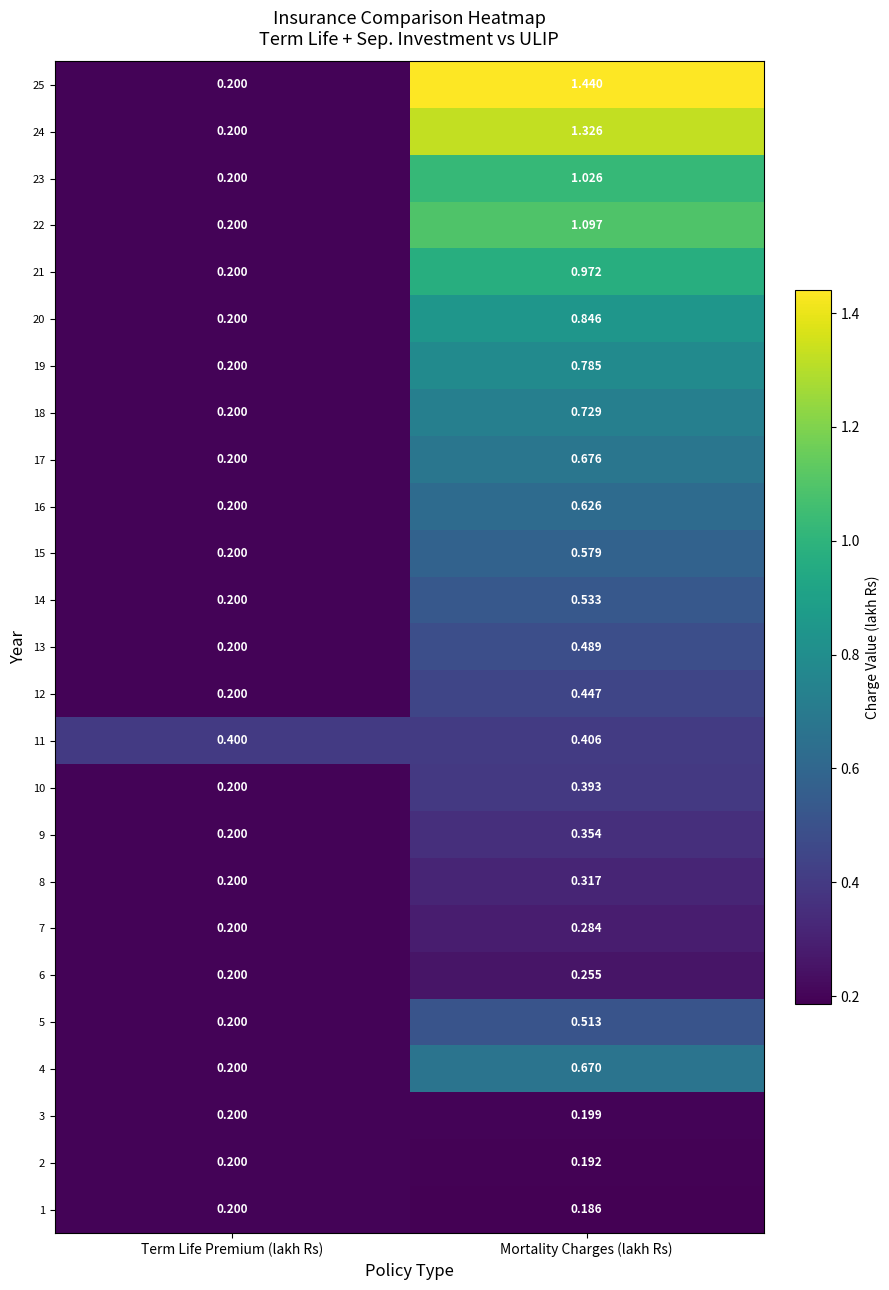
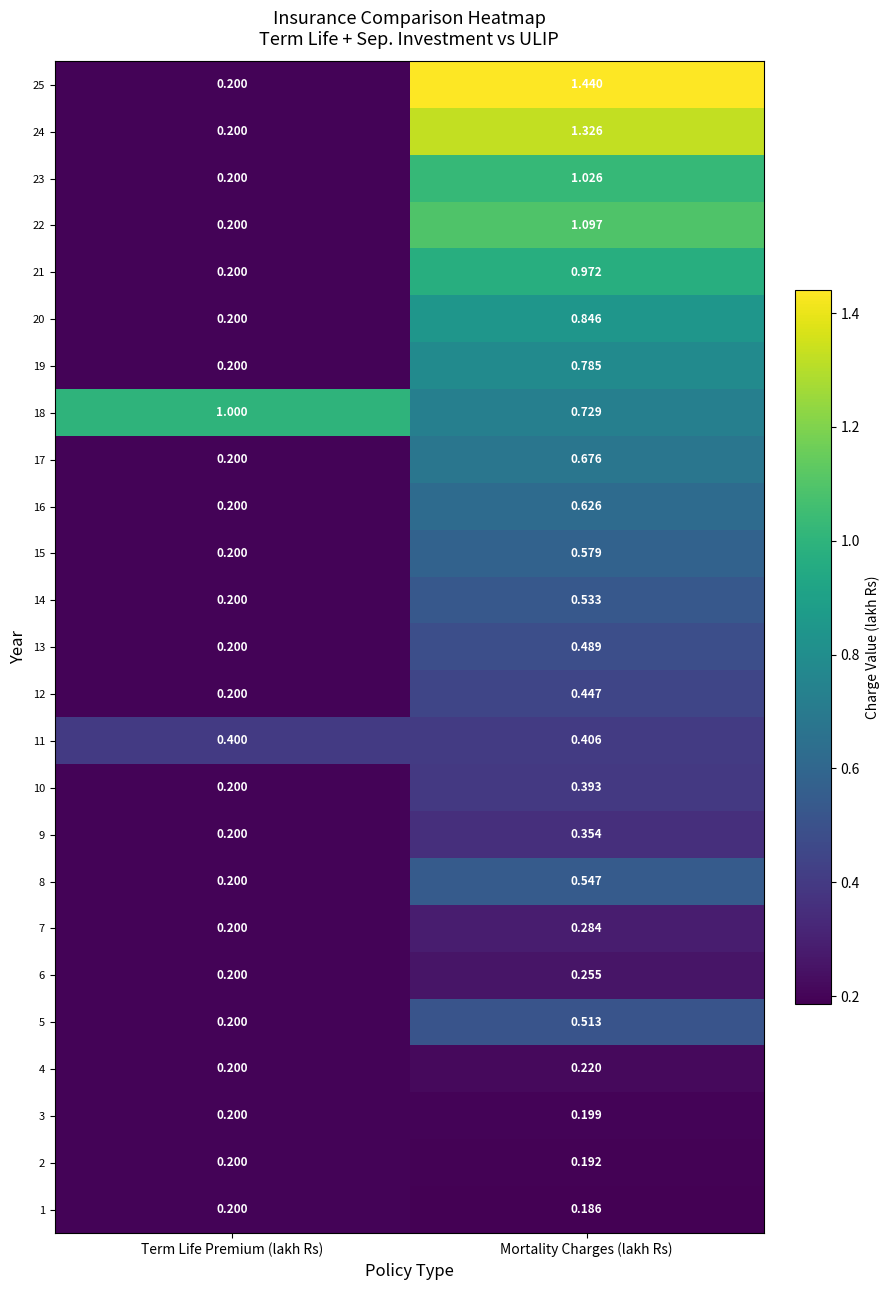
18, Term Life Premium (lakh Rs): 0.200 -> 1.000
8, Mortality Charges (lakh Rs): 0.317 -> 0.547
4, Mortality Charges (lakh Rs): 0.670 -> 0.220
